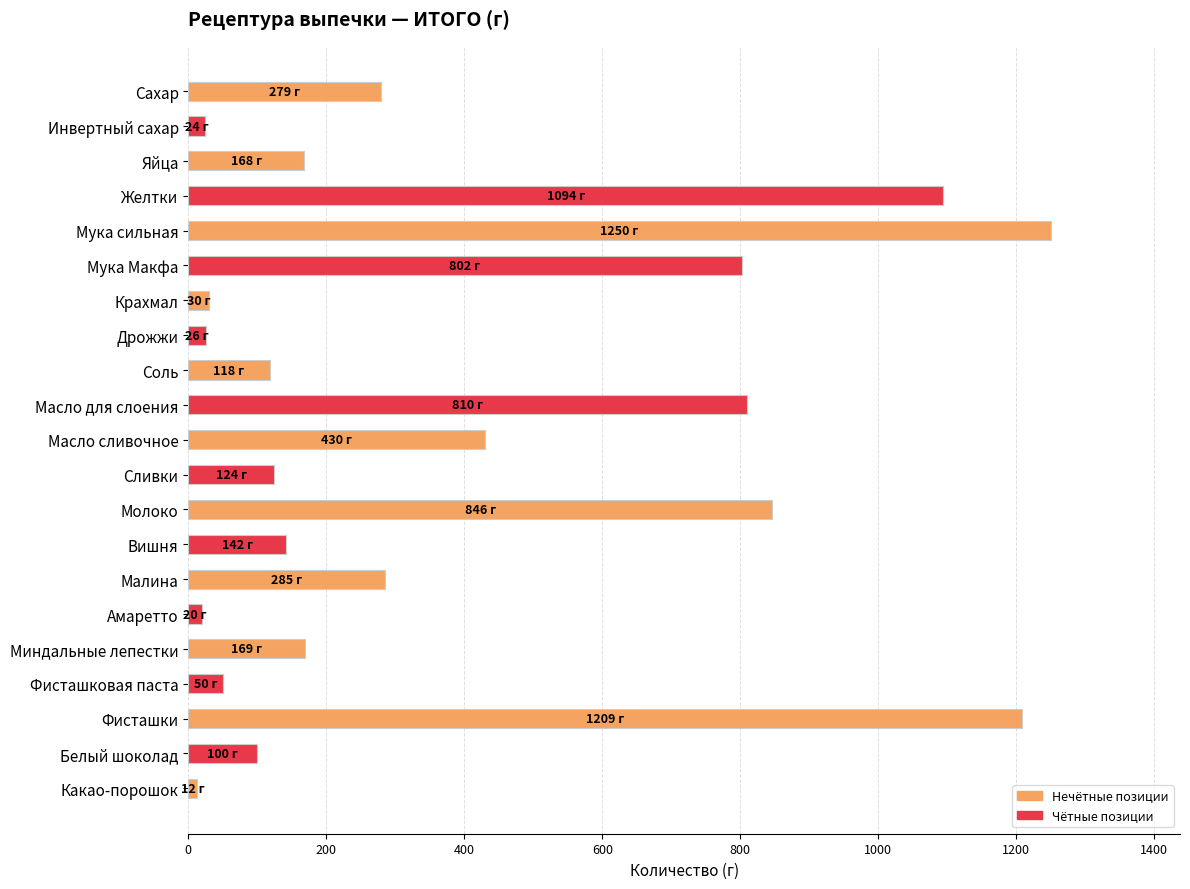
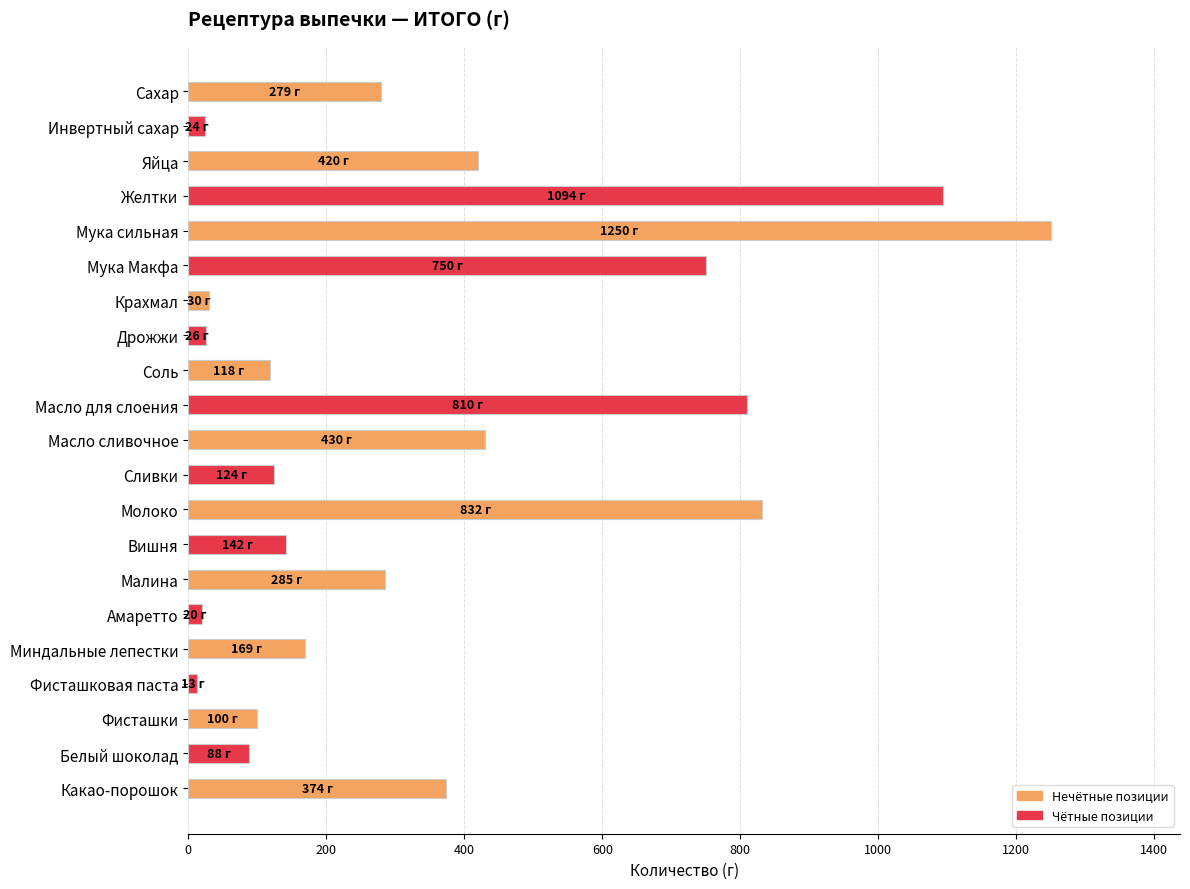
Яйца: 168 -> 420
Мука Макфа: 802 -> 750
Молоко: 846 -> 832
Фисташковая паста: 50 -> 13
Фисташки: 1209 -> 100
Белый шоколад: 100 -> 88
Какао-порошок: 12 -> 374
